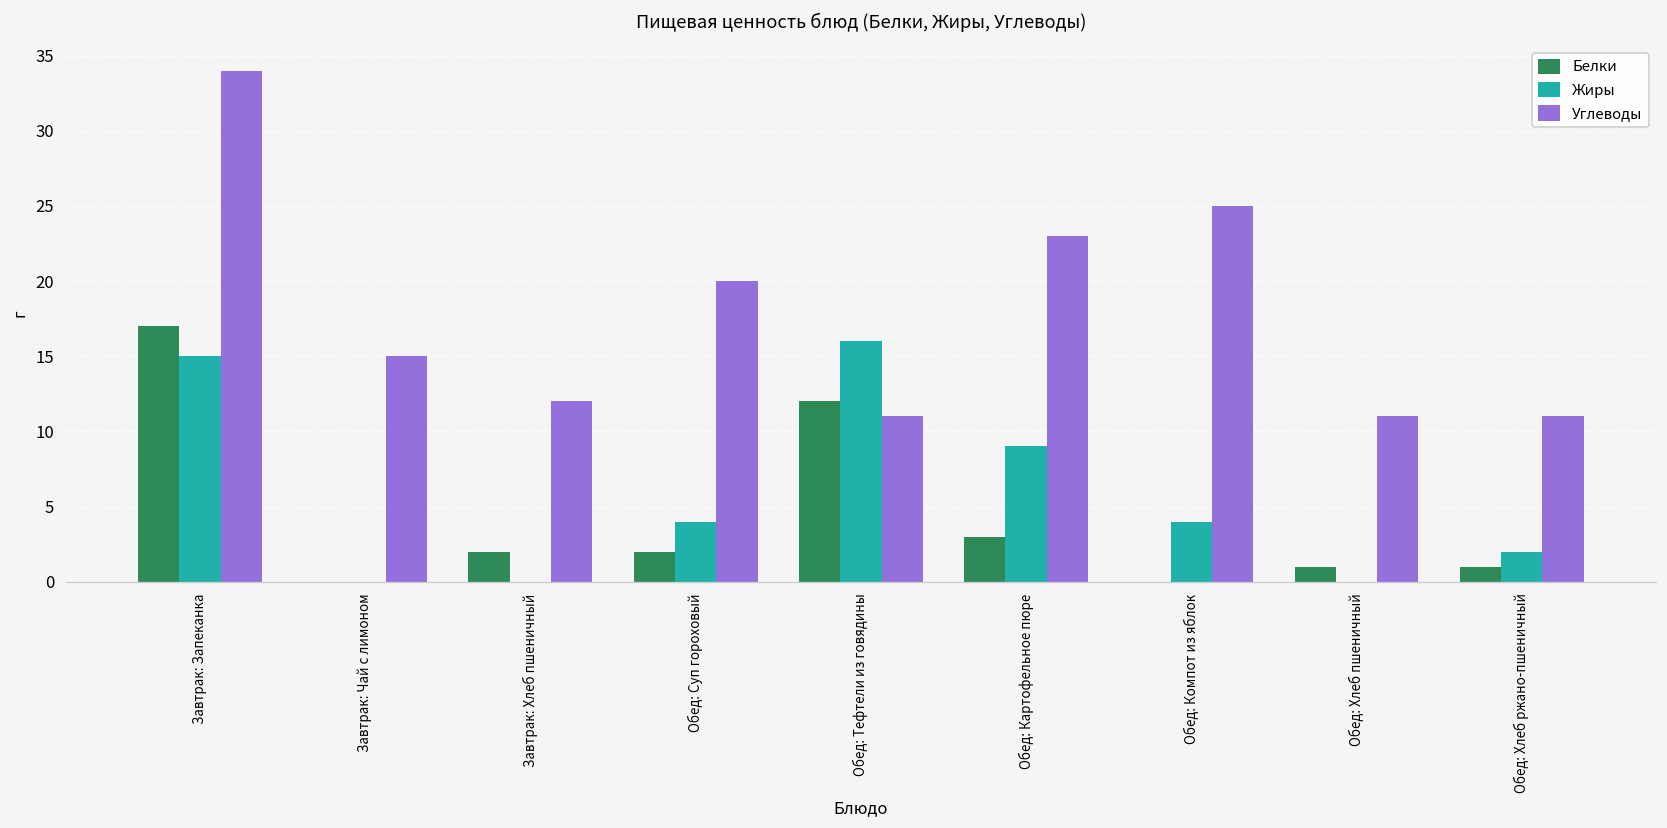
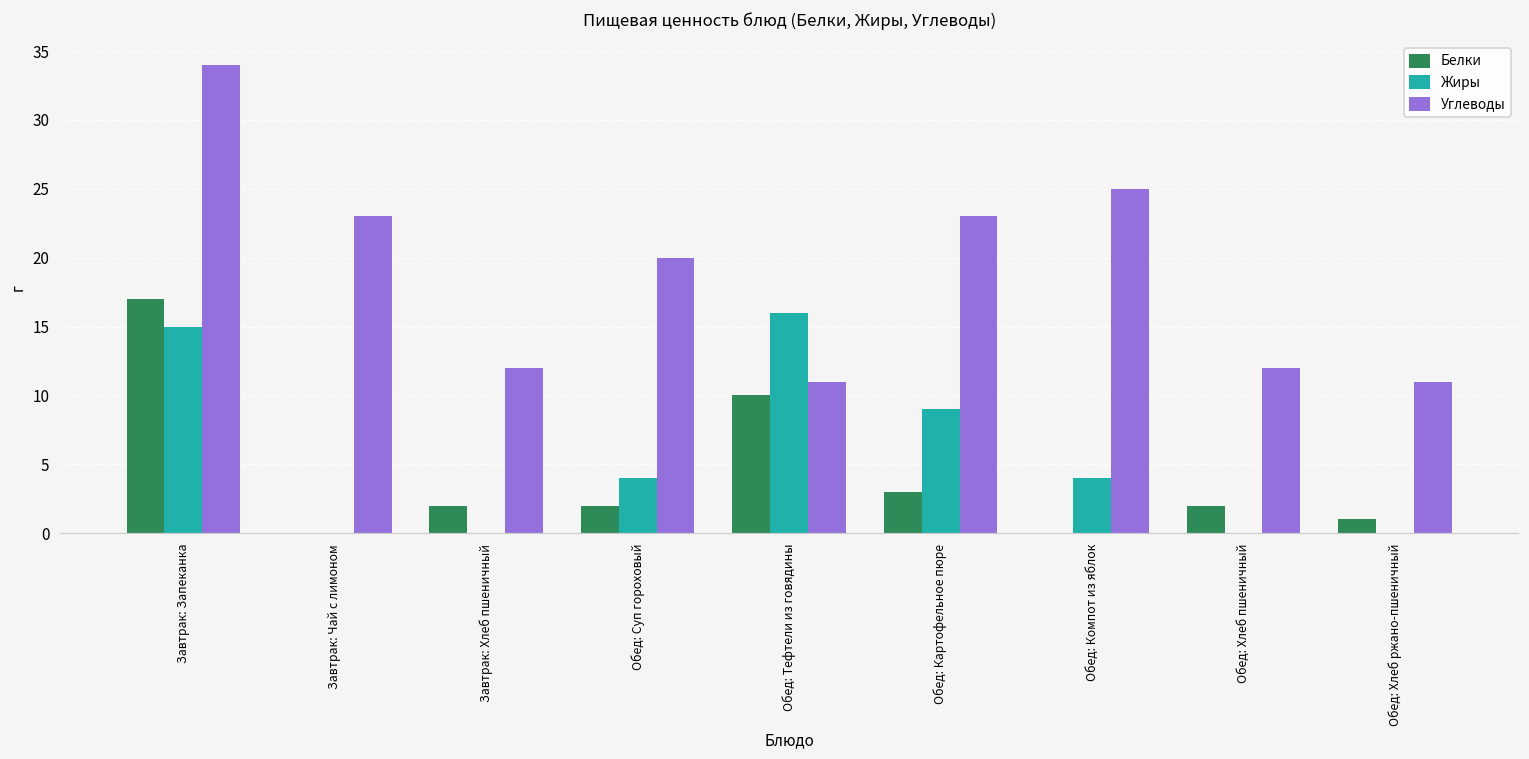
Углеводы, Завтрак: Чай с лимоном: 15 -> 23
Белки, Обед: Тефтели из говядины: 12 -> 10
Белки, Обед: Хлеб пшеничный: 1 -> 2
Углеводы, Обед: Хлеб пшеничный: 11 -> 12
Жиры, Обед: Хлеб ржано-пшеничный: 2 -> 0
